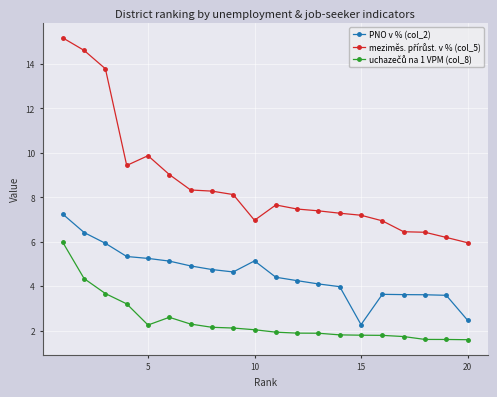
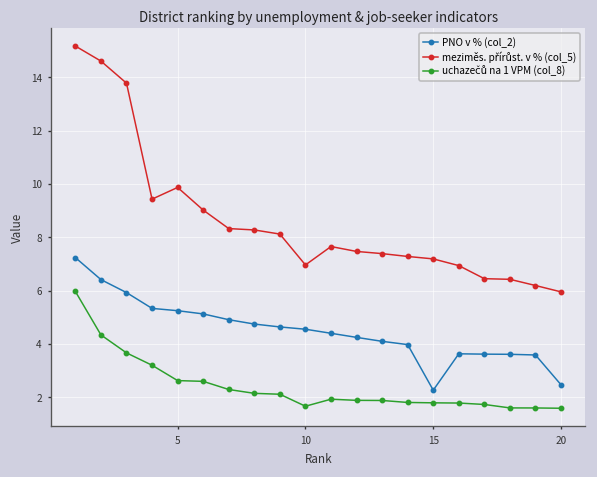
uchazečů na 1 VPM (col_8), 5: 2.3 -> 2.6
PNO v % (col_2), 10: 5.1 -> 4.6
uchazečů na 1 VPM (col_8), 10: 2.0 -> 1.7
